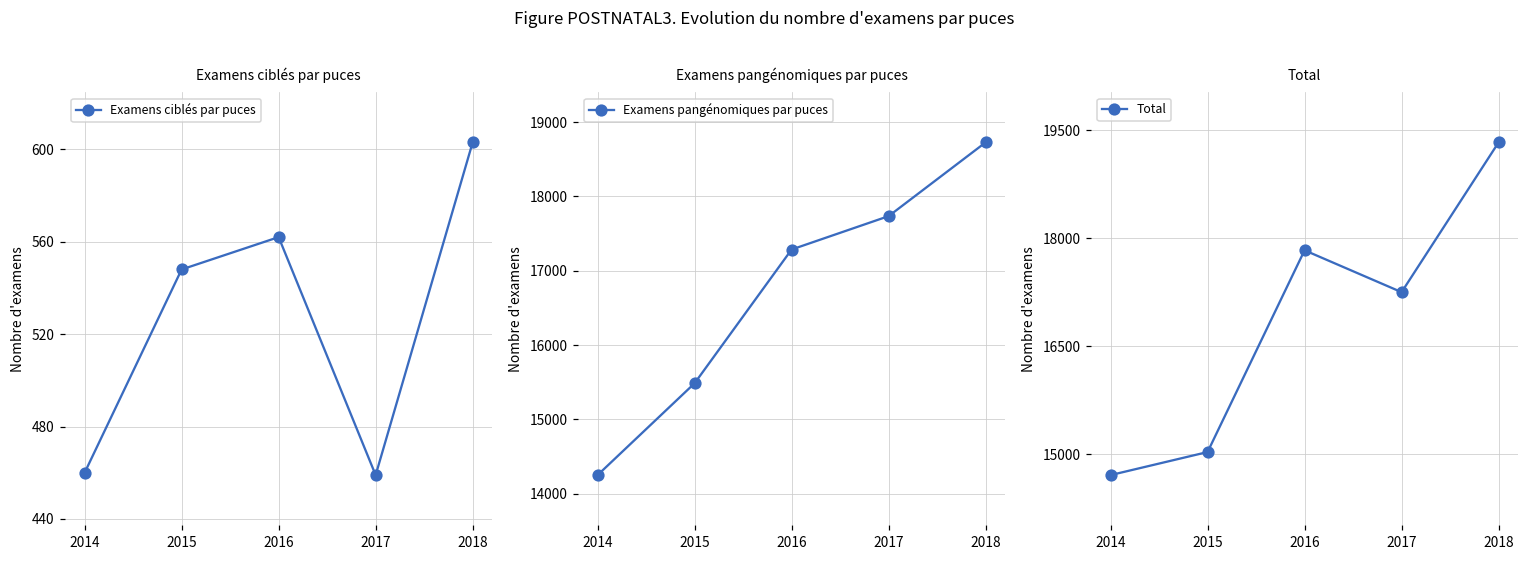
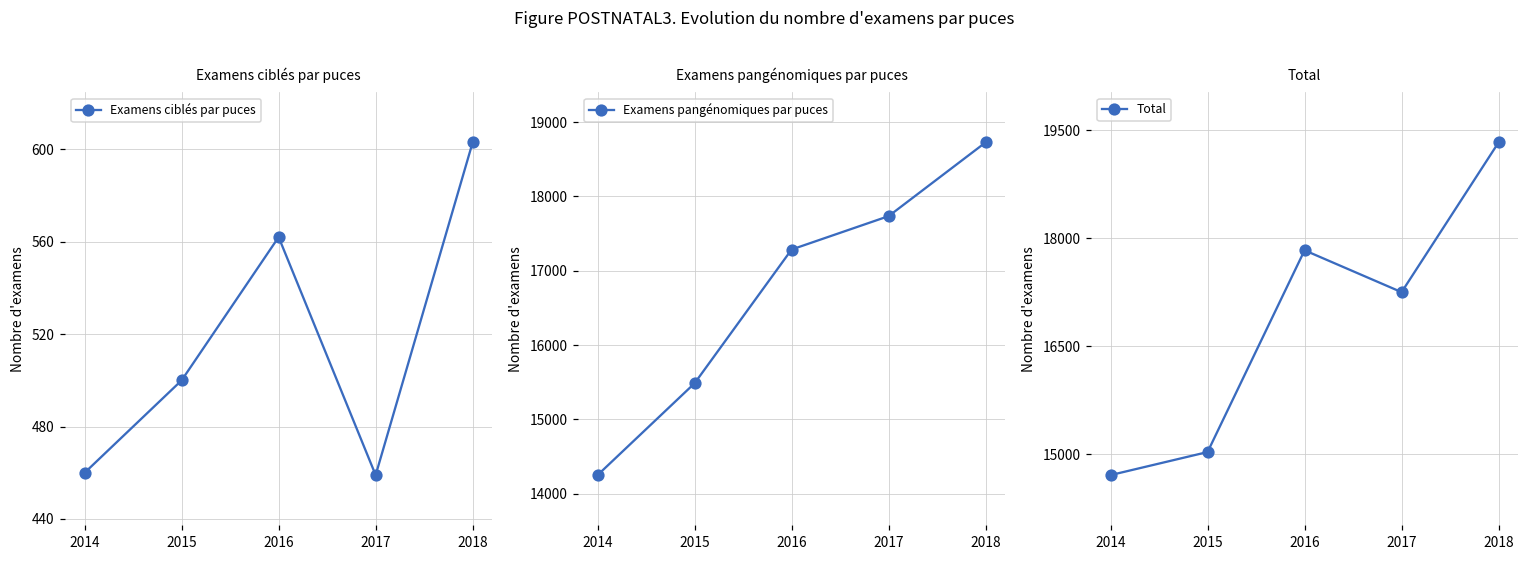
Examens ciblés par puces, 2015: 548 -> 500
